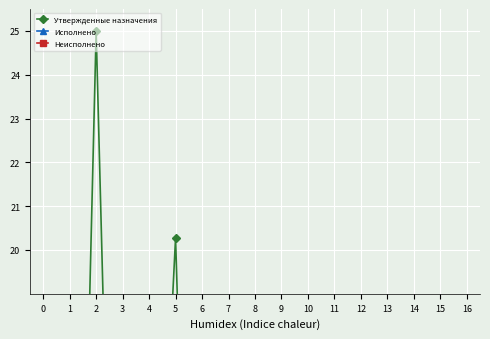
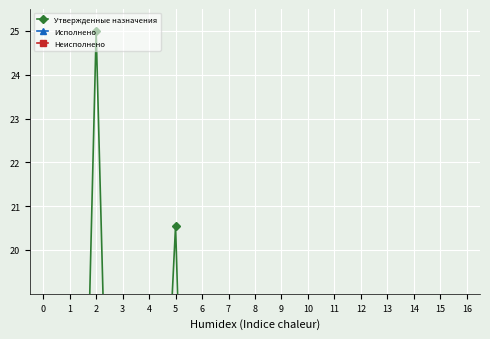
Утвержденные назначения, 5: 20.3 -> 20.6
